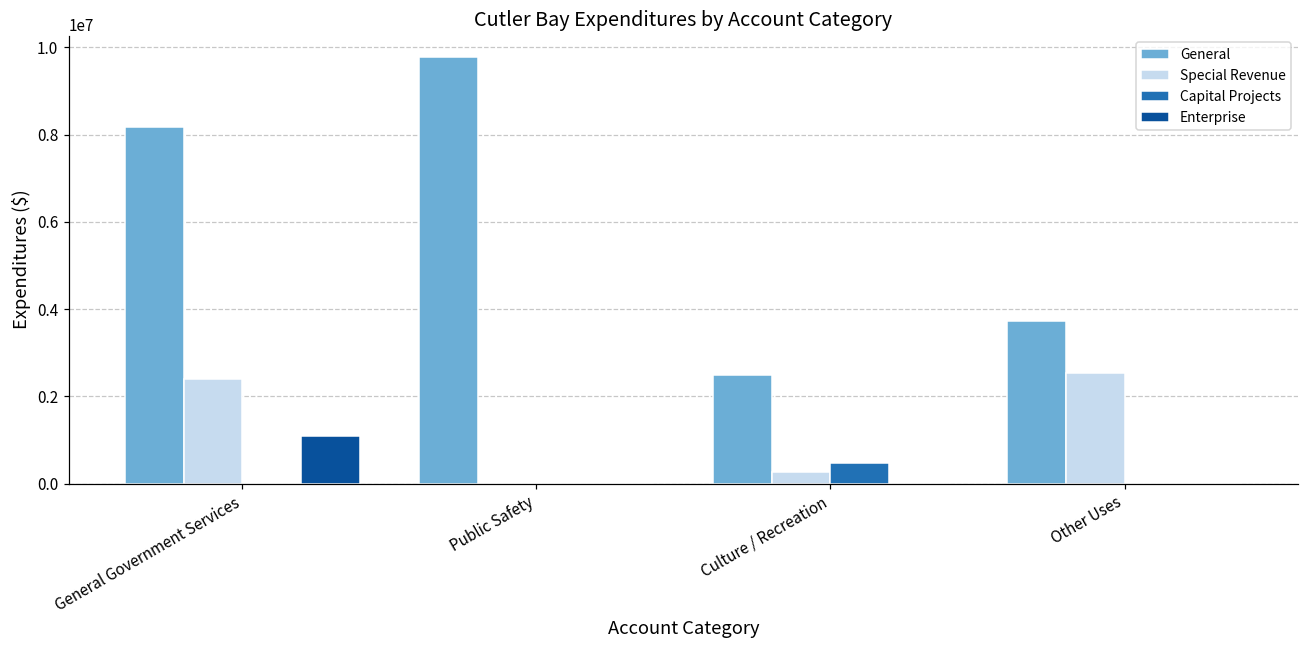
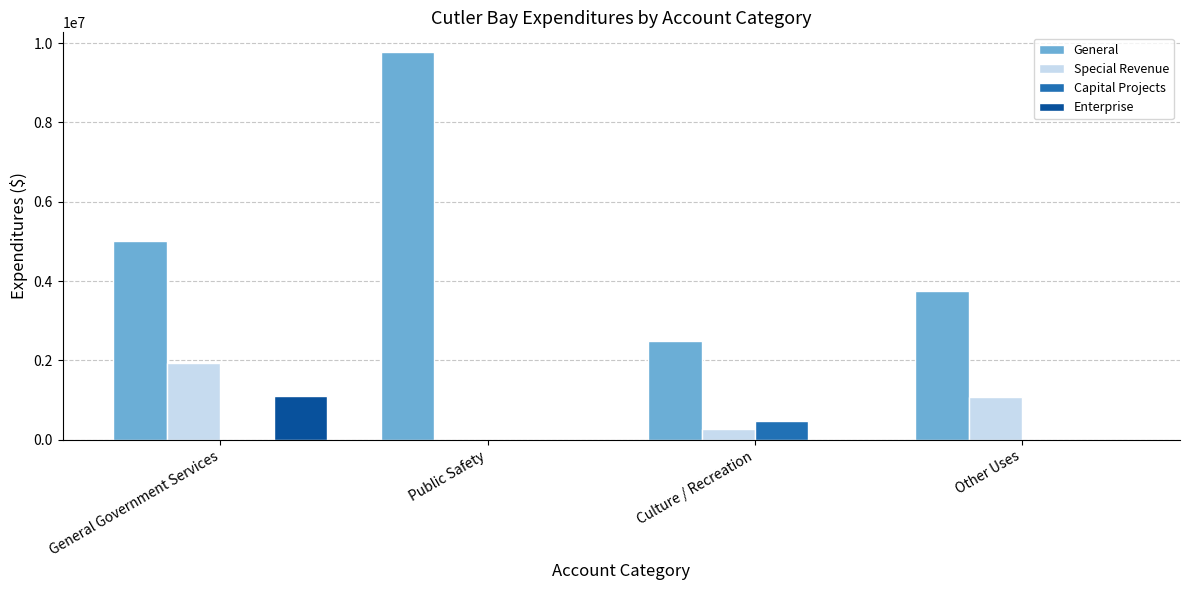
General, General Government Services: 8200000 -> 5000000
Special Revenue, General Government Services: 2400000 -> 1900000
Special Revenue, Other Uses: 2500000 -> 1100000
